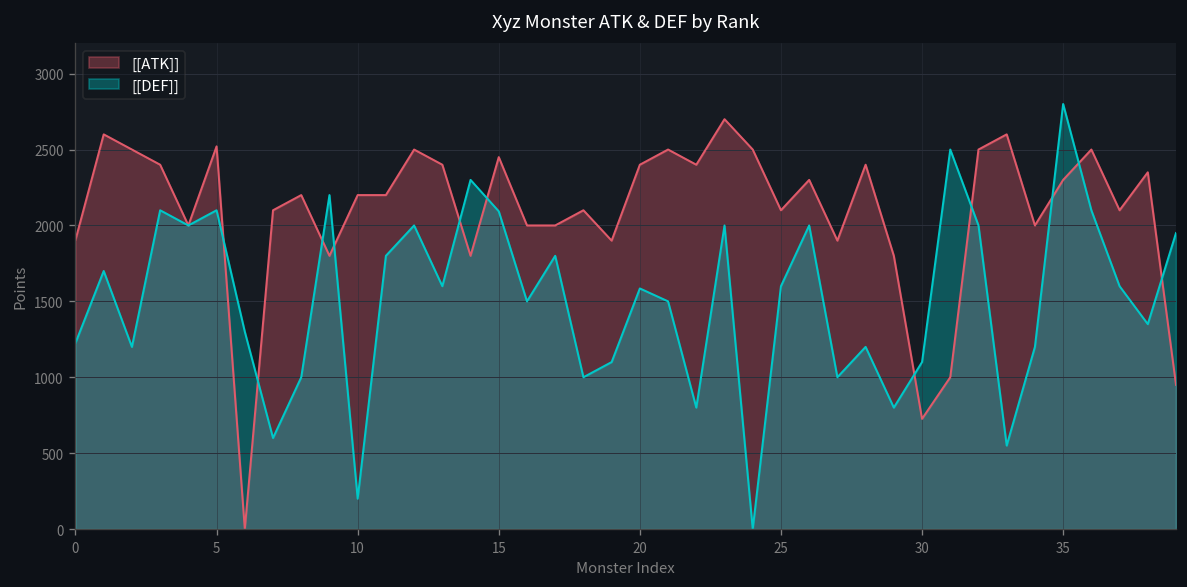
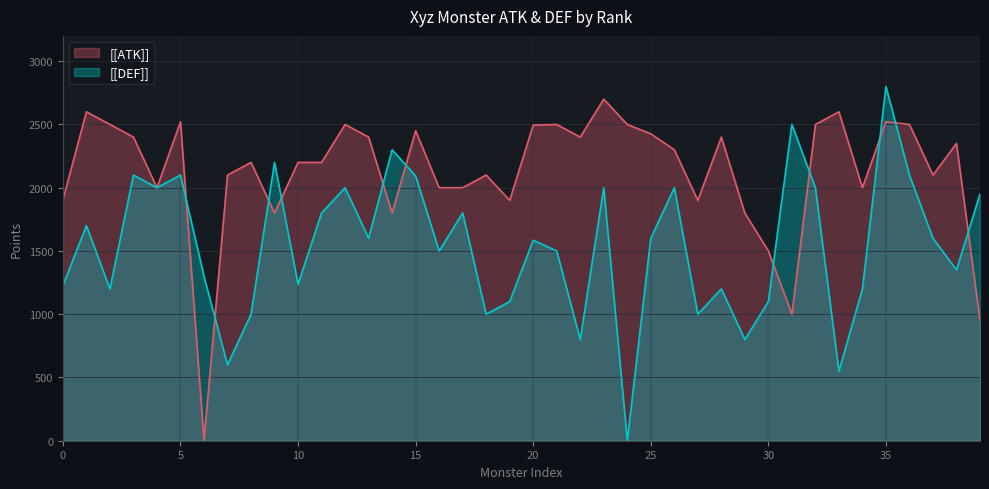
[[DEF]], 10: 200 -> 1240
[[ATK]], 20: 2400 -> 2500
[[ATK]], 25: 2100 -> 2430
[[ATK]], 30: 730 -> 1500
[[ATK]], 35: 2300 -> 2520
